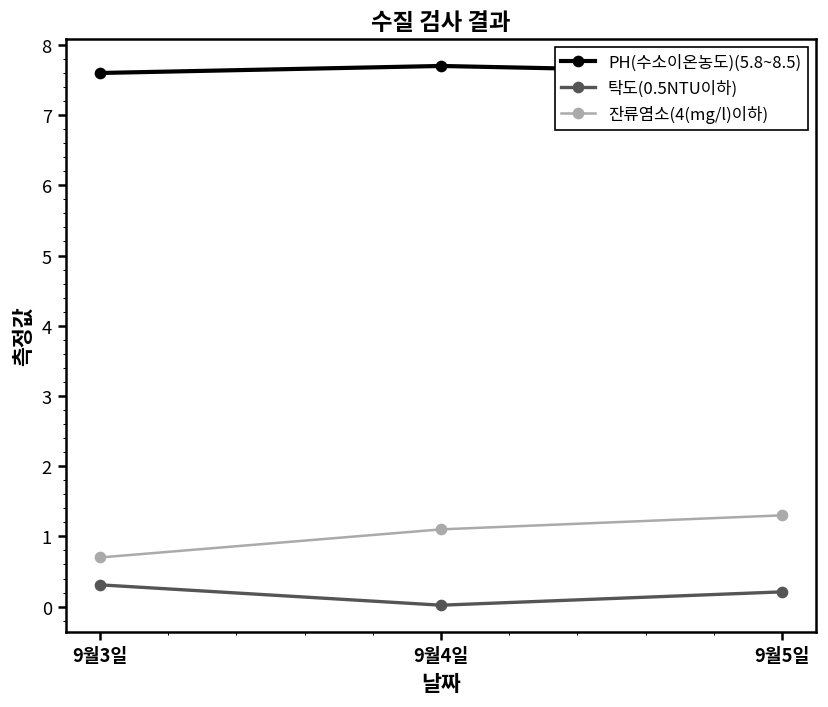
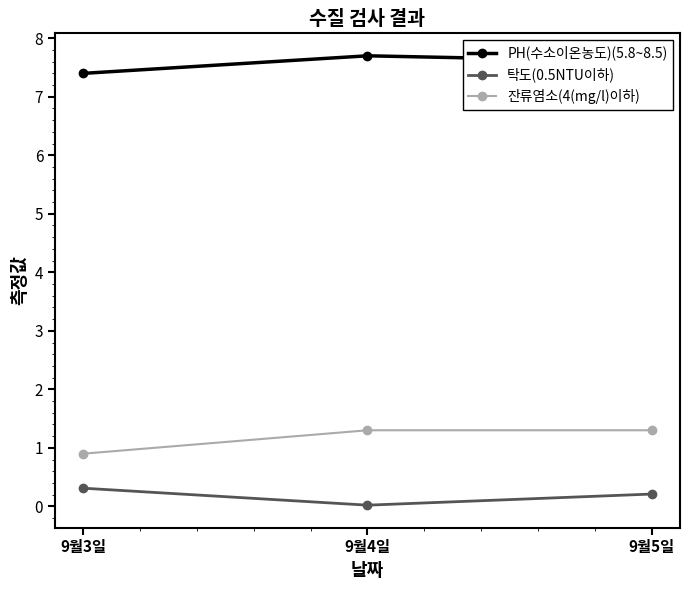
PH(수소이온농도)(5.8~8.5), 9월3일: 7.6 -> 7.4
잔류염소(4(mg/l)이하), 9월3일: 0.7 -> 0.9
잔류염소(4(mg/l)이하), 9월4일: 1.1 -> 1.3
